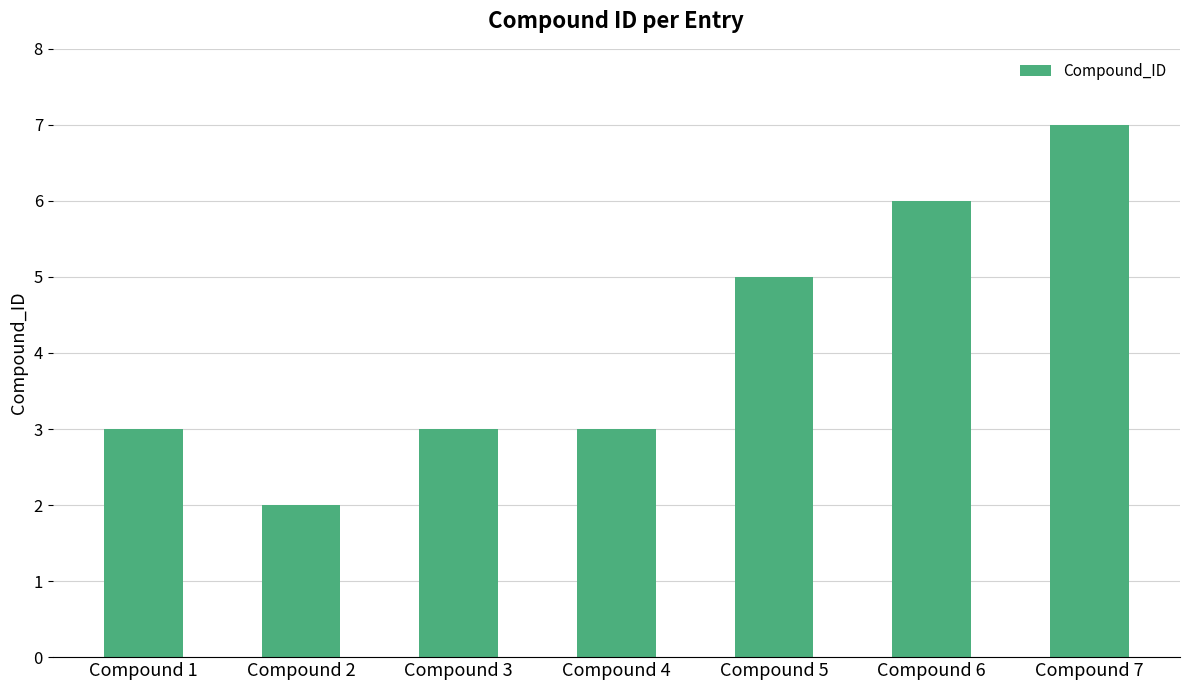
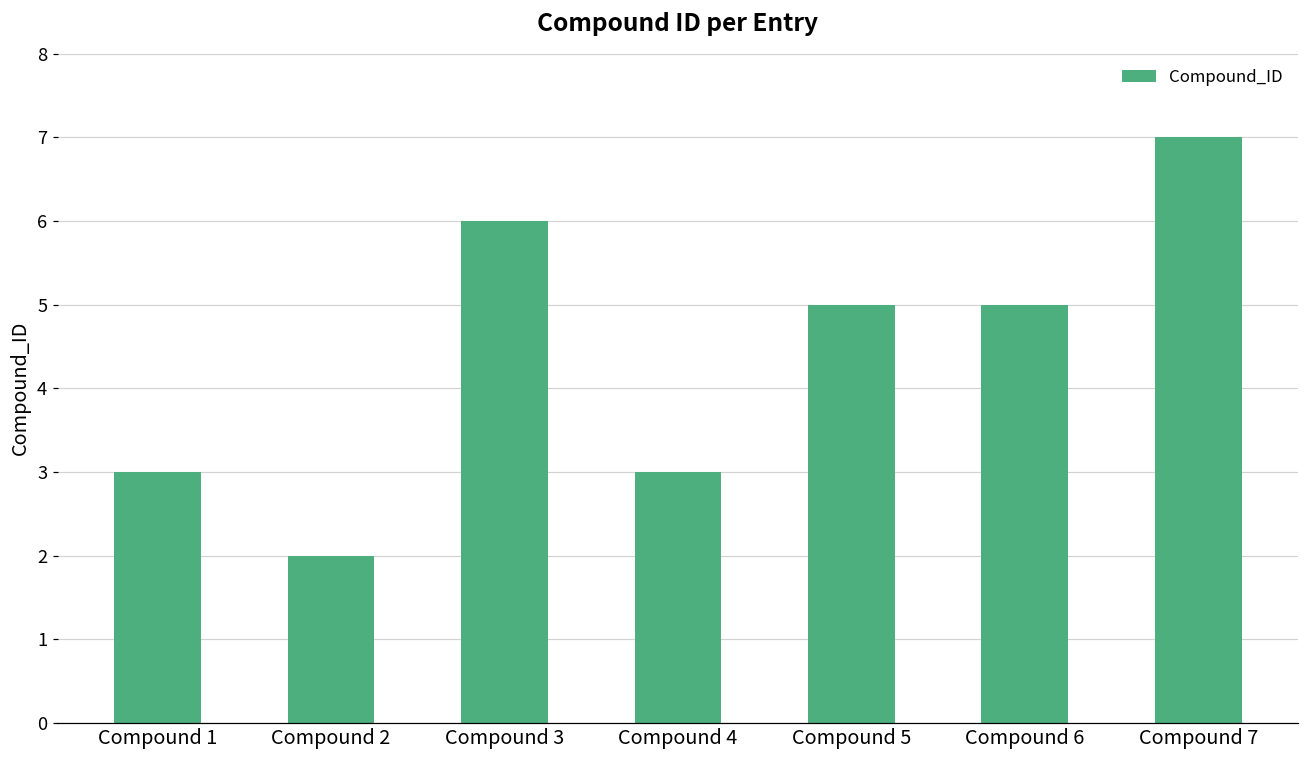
Compound 3: 3 -> 6
Compound 6: 6 -> 5
